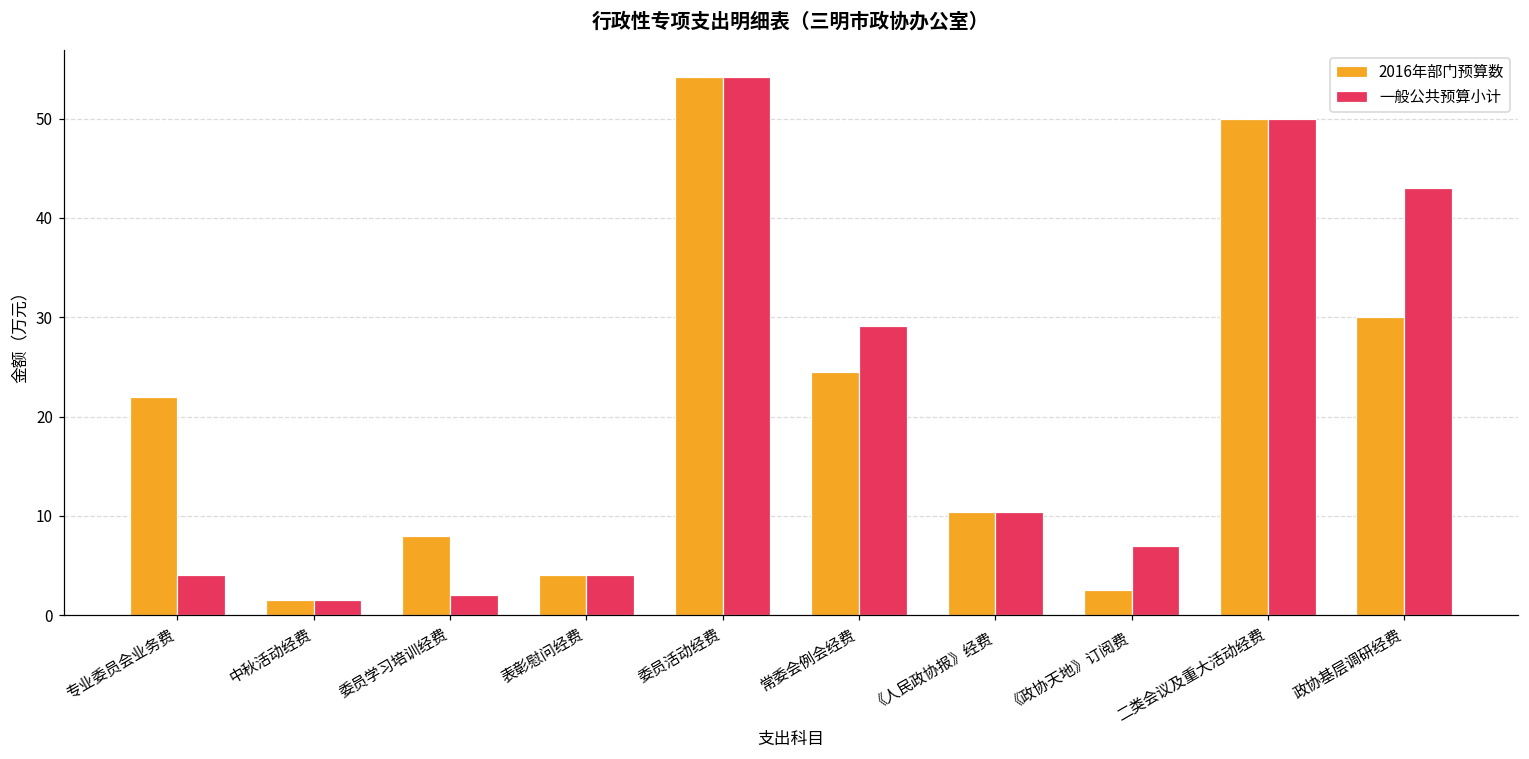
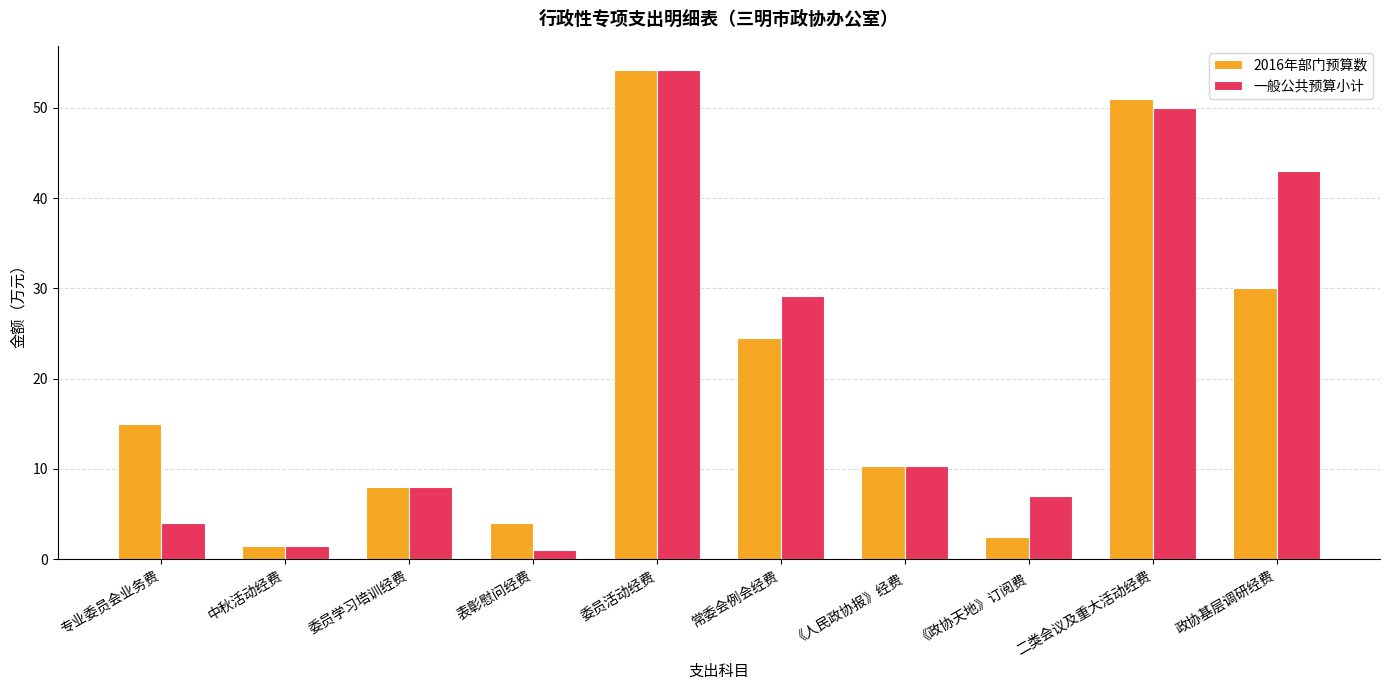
2016年部门预算数, 专业委员会业务费: 22 -> 15
一般公共预算小计, 委员学习培训经费: 2 -> 8
一般公共预算小计, 表彰慰问经费: 4 -> 1
2016年部门预算数, 二类会议及重大活动经费: 50 -> 51
